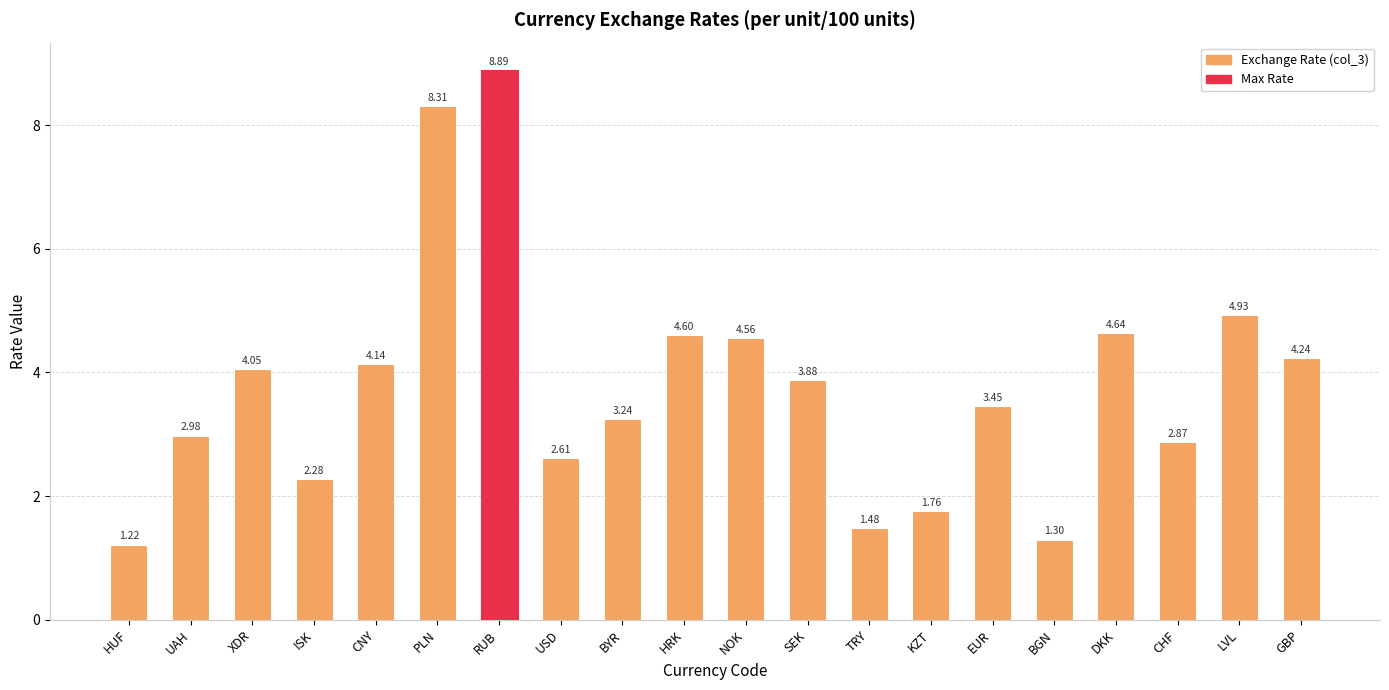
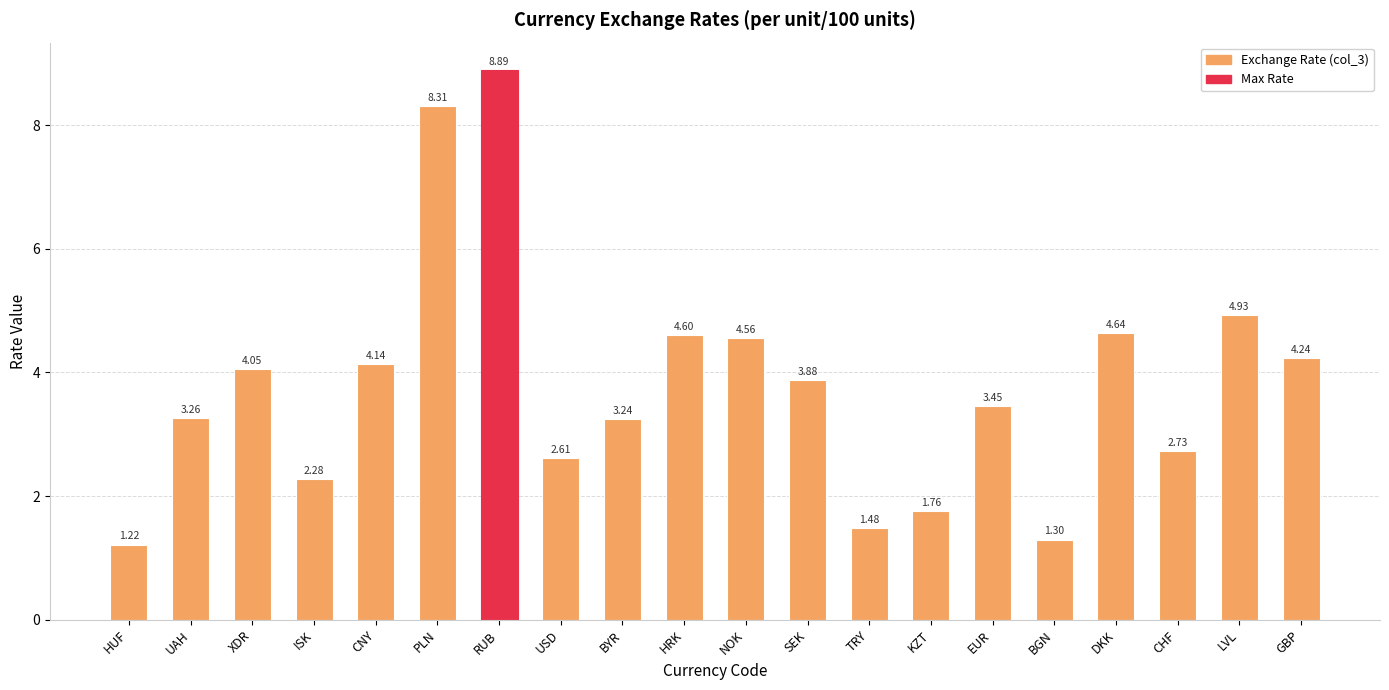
UAH: 2.98 -> 3.26
CHF: 2.87 -> 2.73
